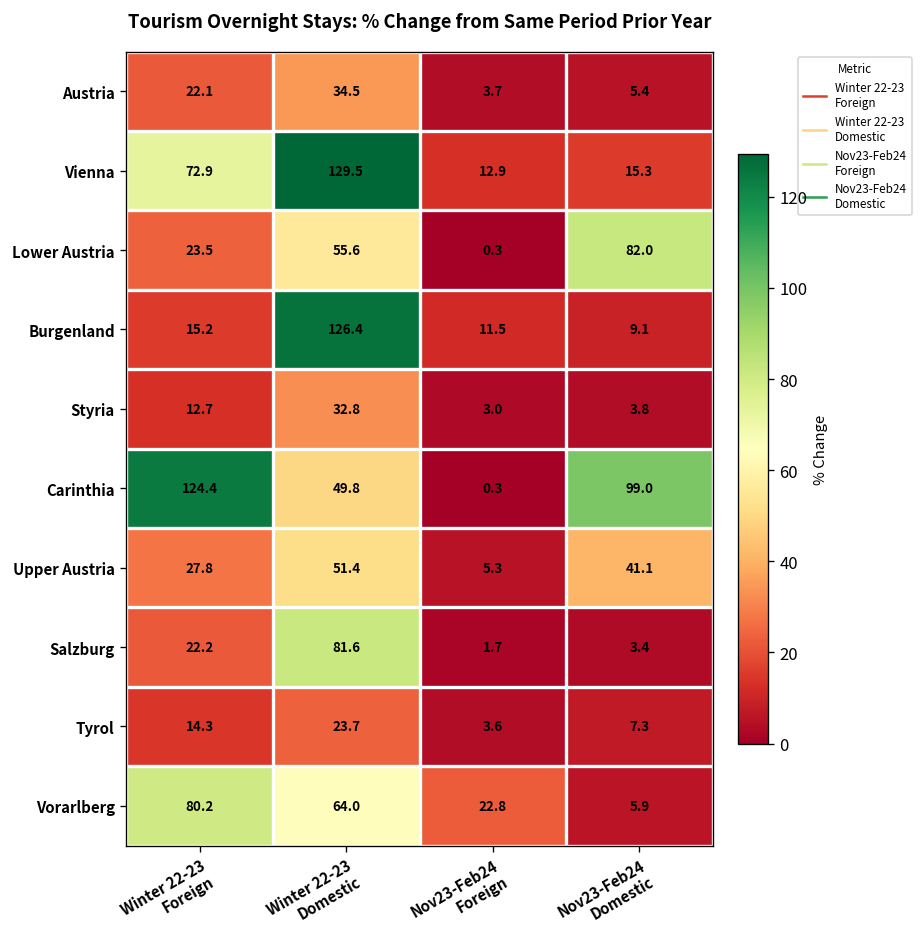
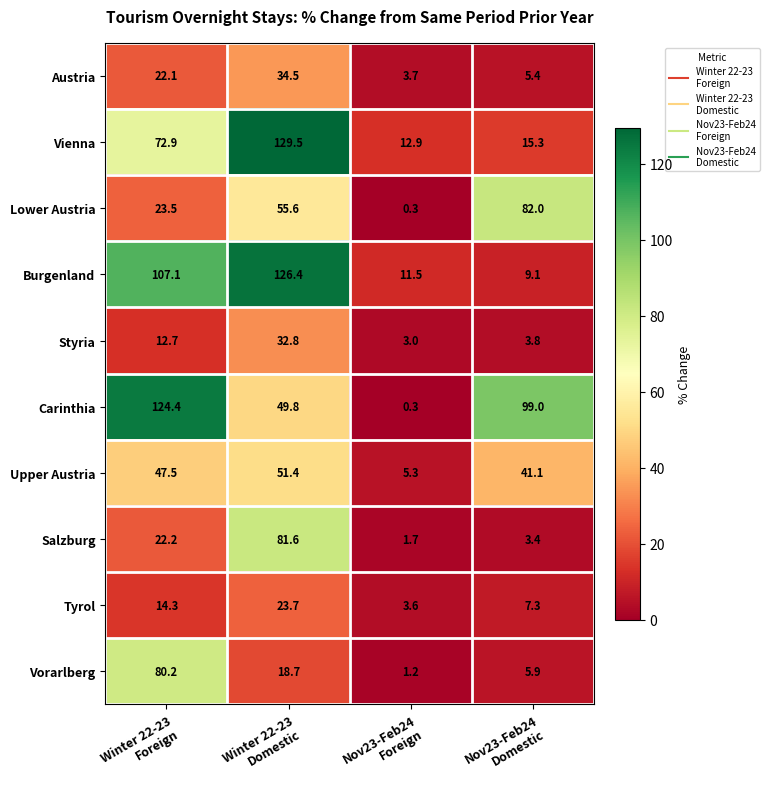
Burgenland, Winter 22-23 Foreign: 15.2 -> 107.1
Upper Austria, Winter 22-23 Foreign: 27.8 -> 47.5
Vorarlberg, Winter 22-23 Domestic: 64.0 -> 18.7
Vorarlberg, Nov23-Feb24 Foreign: 22.8 -> 1.2
